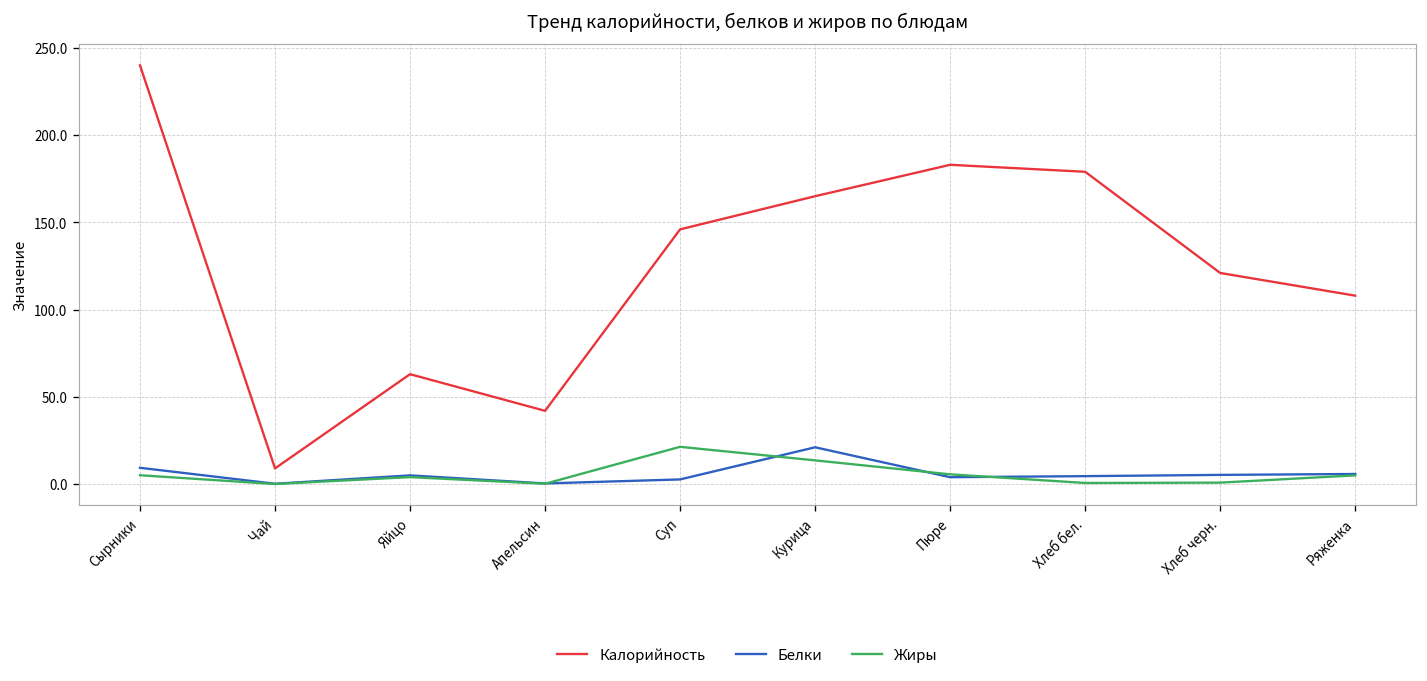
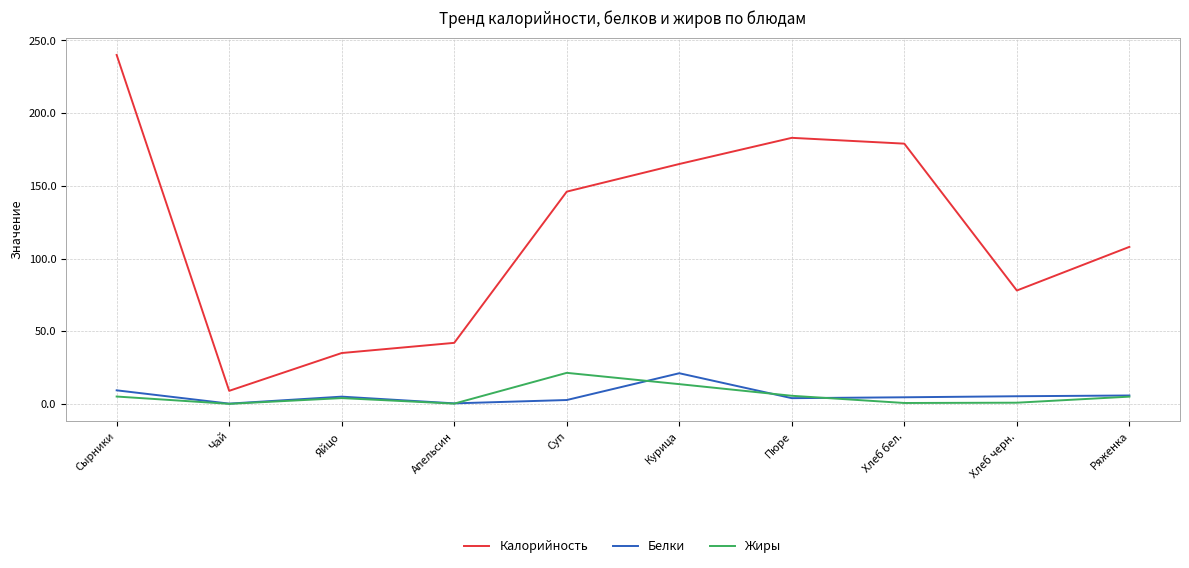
Калорийность, Яйцо: 63 -> 35
Калорийность, Хлеб черн.: 121 -> 78
